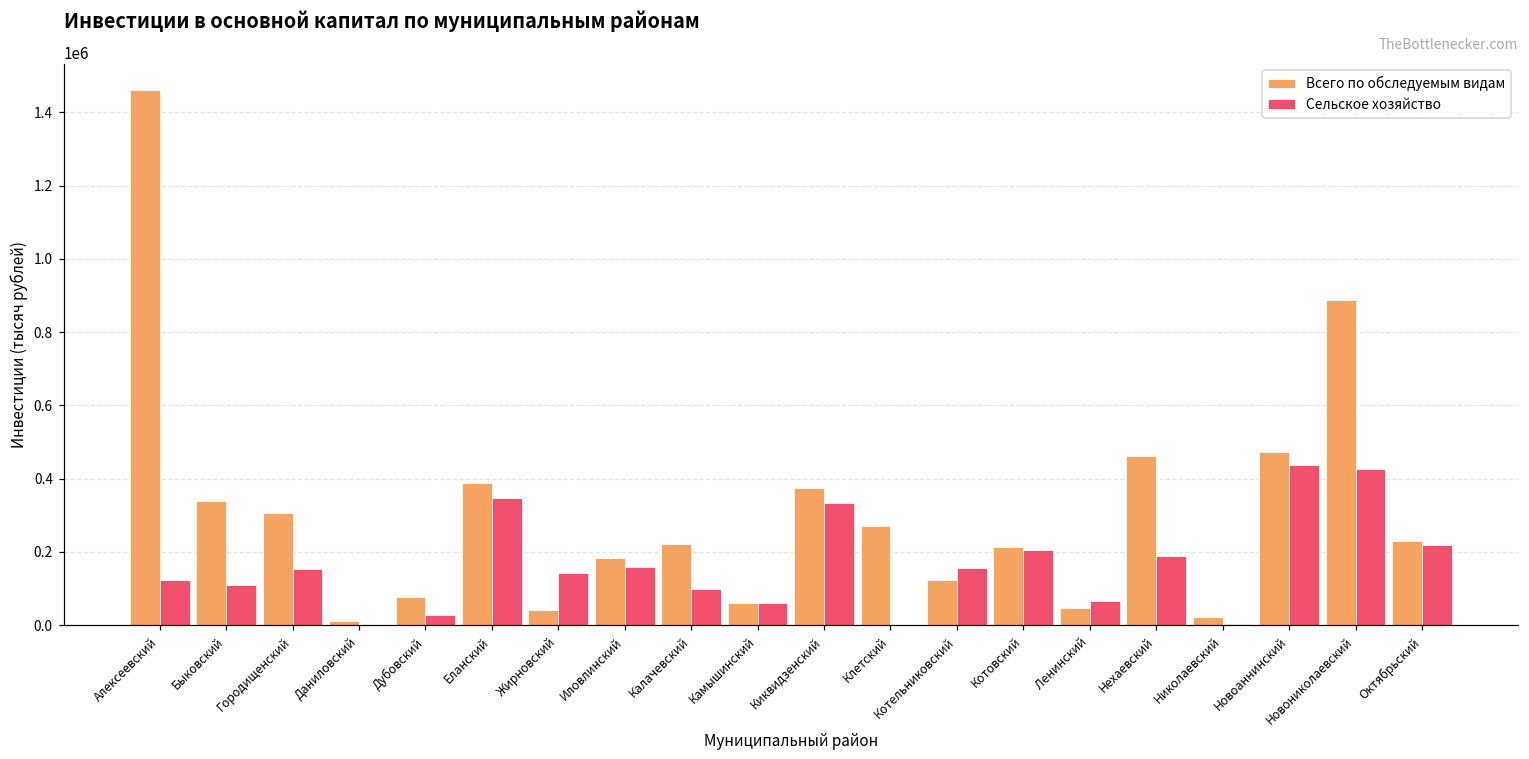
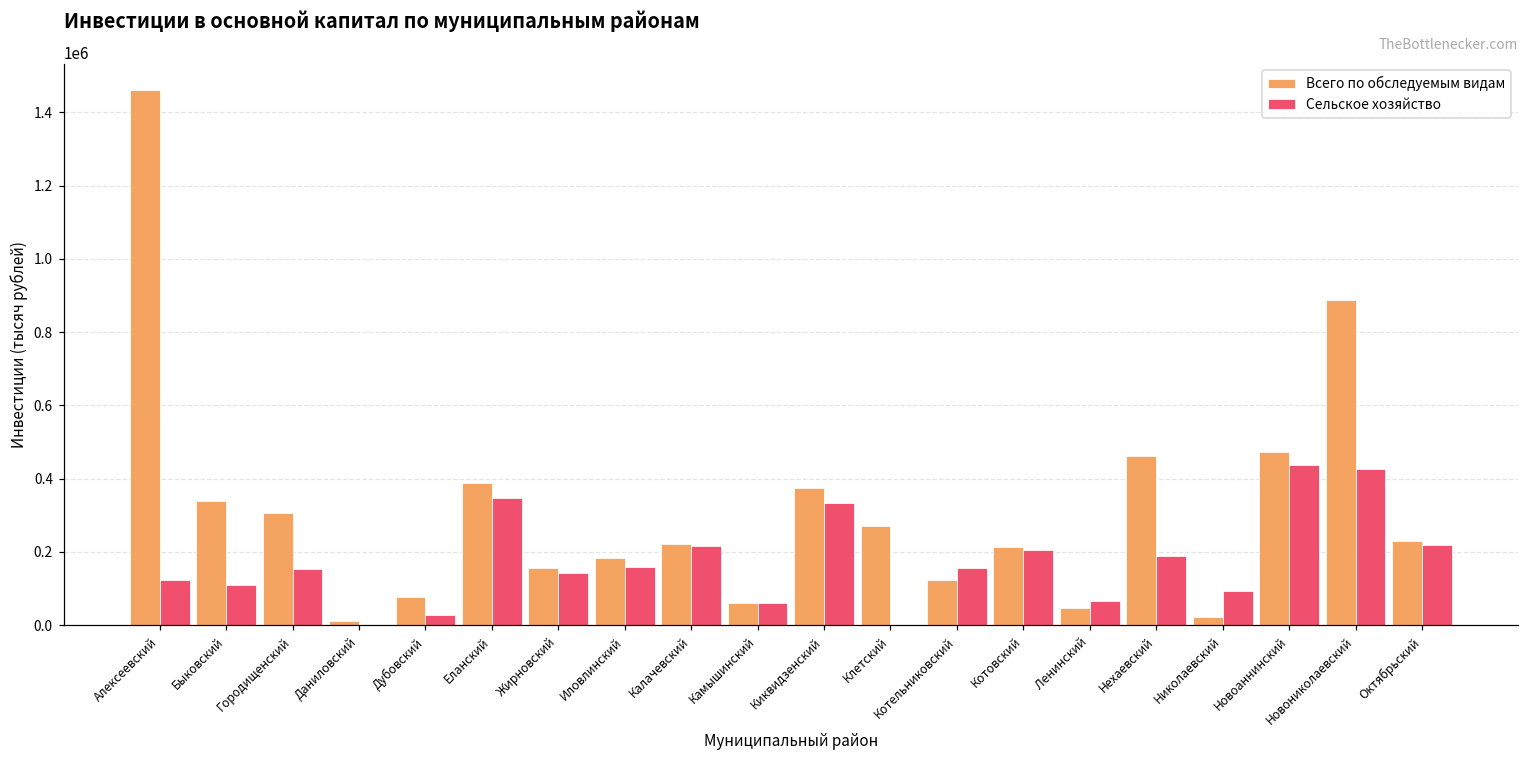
Всего по обследуемым видам, Жирновский: 40000 -> 160000
Сельское хозяйство, Калачевский: 100000 -> 220000
Сельское хозяйство, Николаевский: 0 -> 90000
